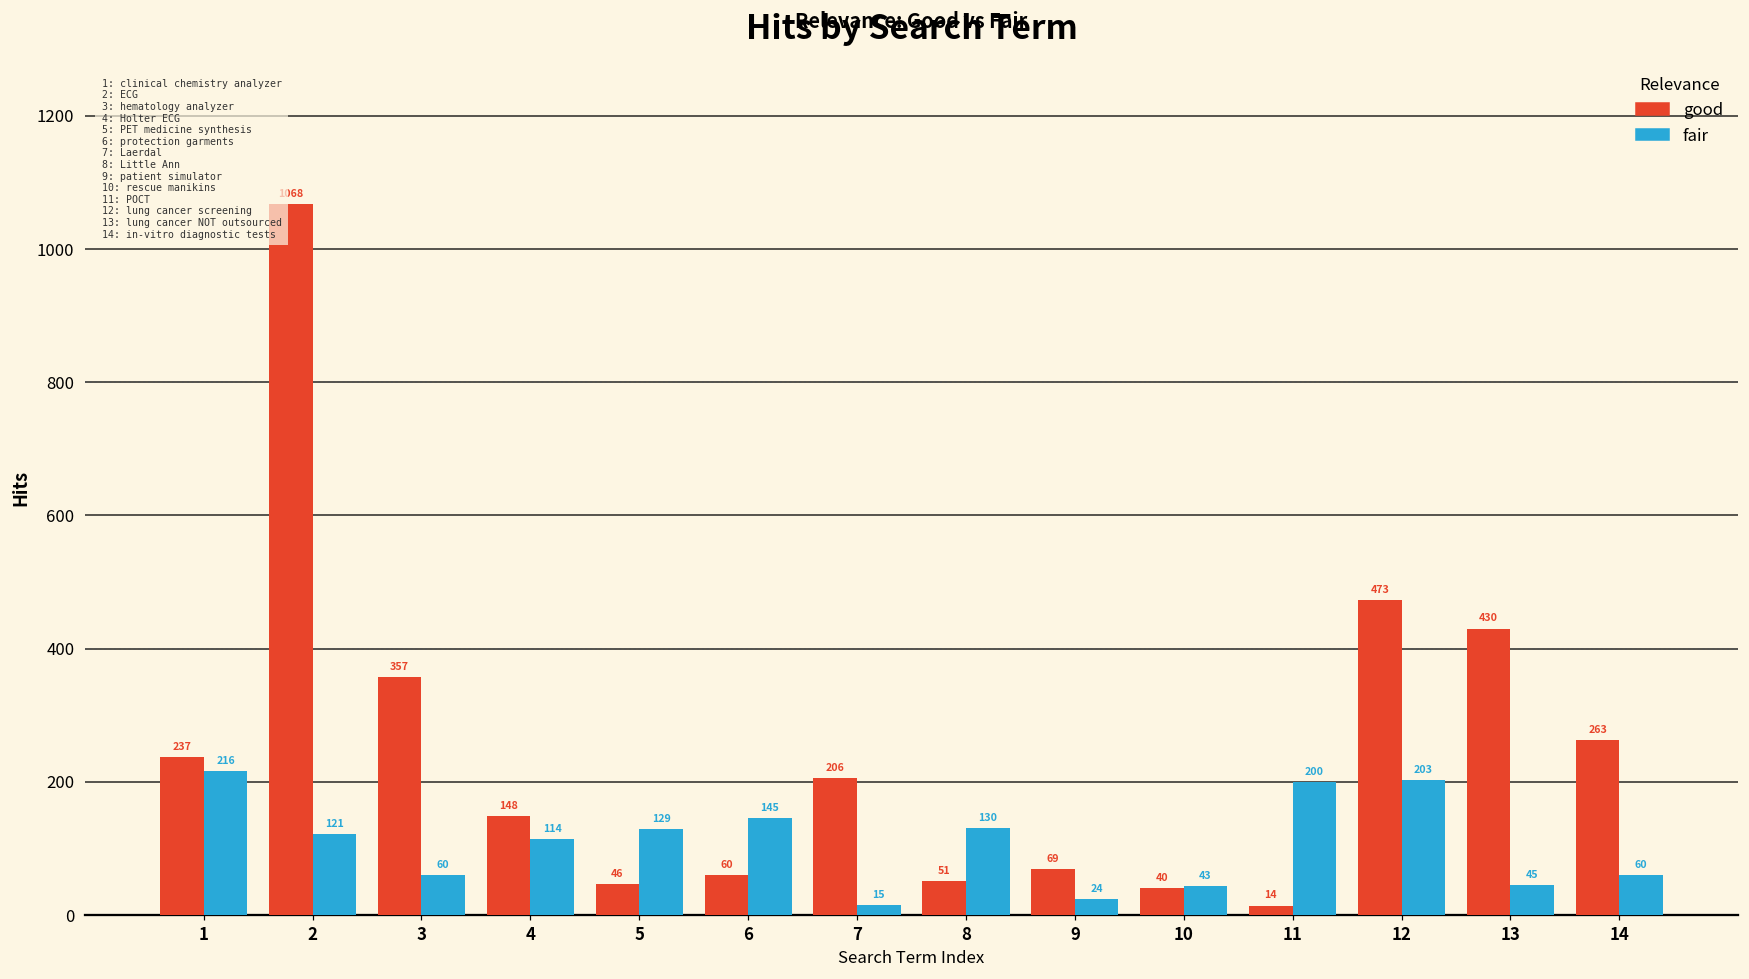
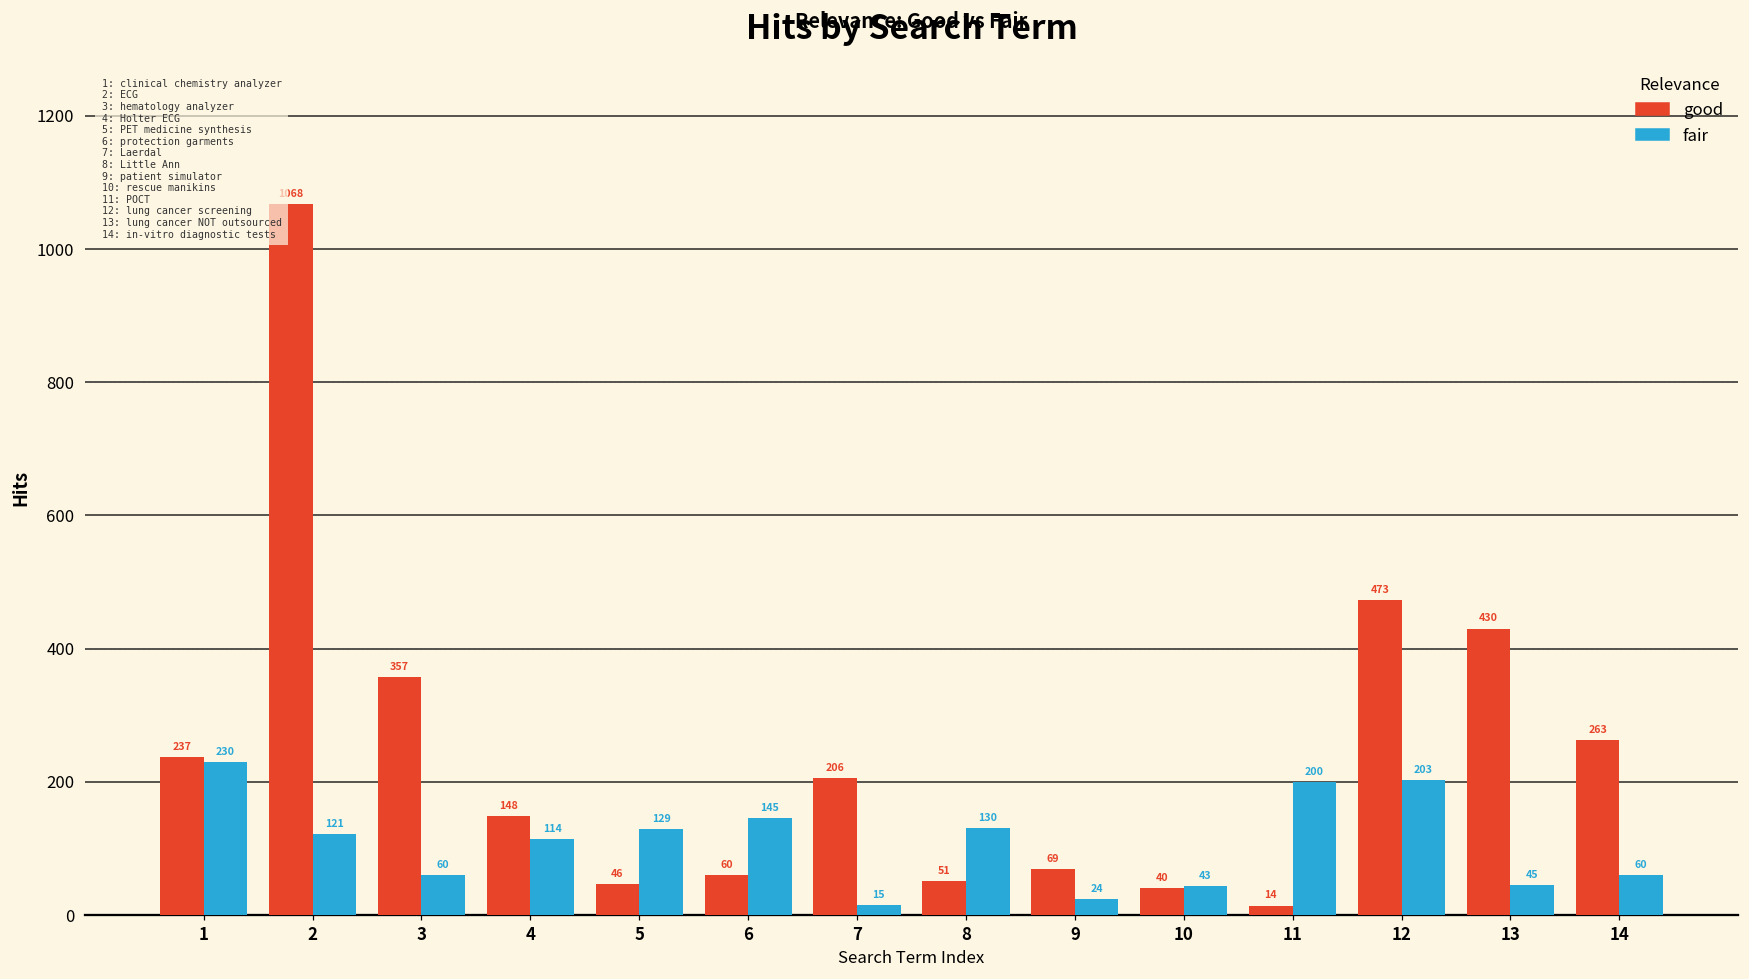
fair, 1: 216 -> 230
